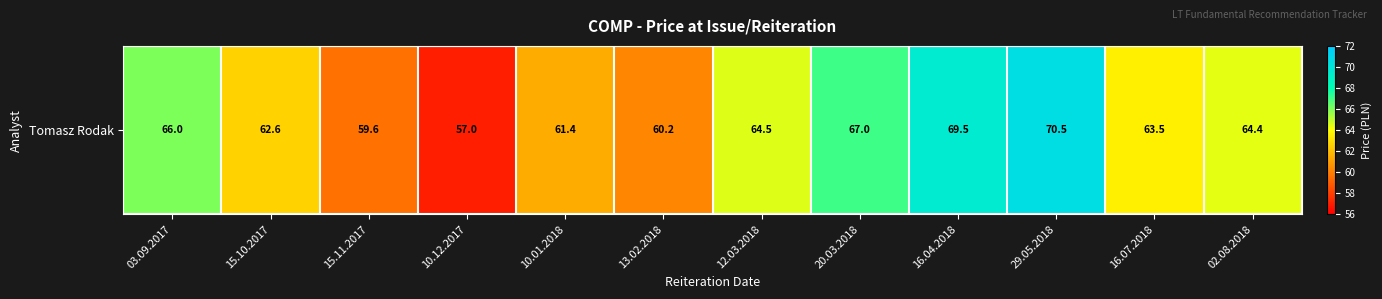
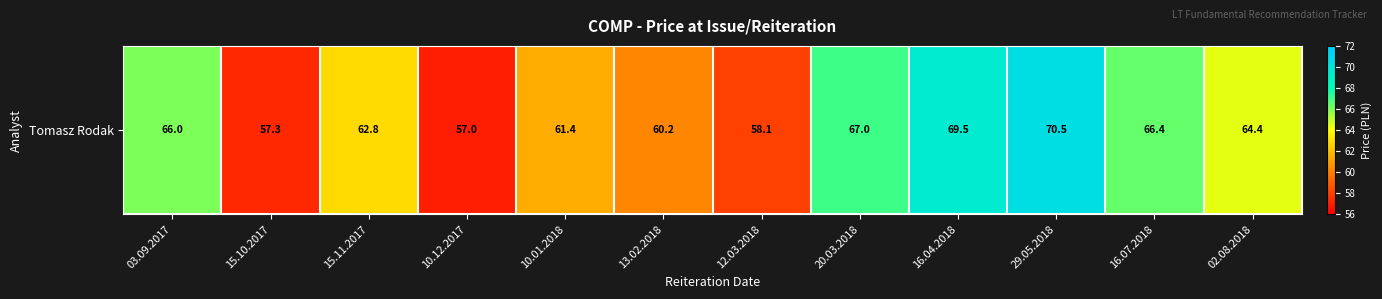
Tomasz Rodak, 15.10.2017: 62.6 -> 57.3
Tomasz Rodak, 15.11.2017: 59.6 -> 62.8
Tomasz Rodak, 12.03.2018: 64.5 -> 58.1
Tomasz Rodak, 16.07.2018: 63.5 -> 66.4
